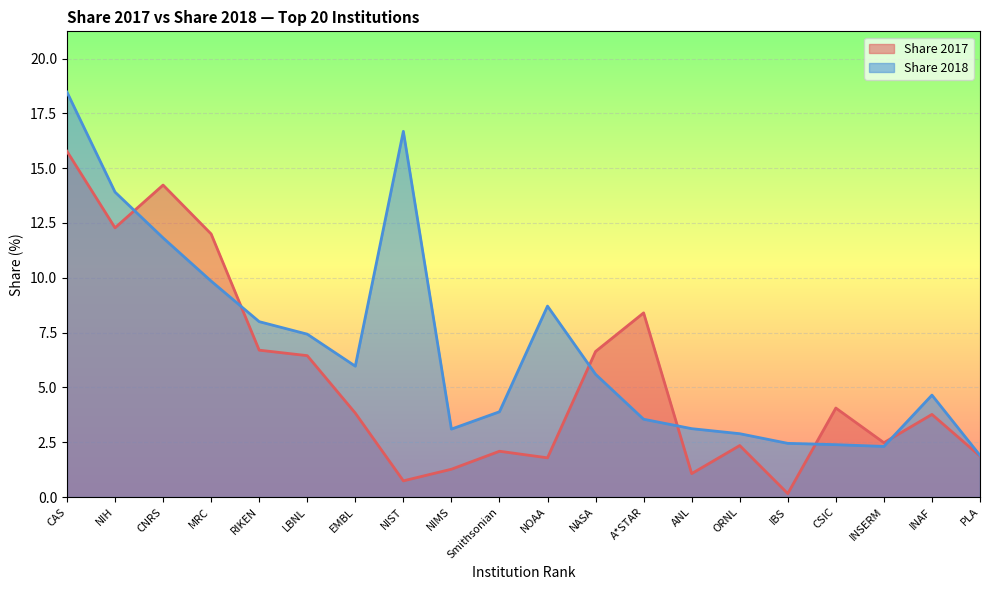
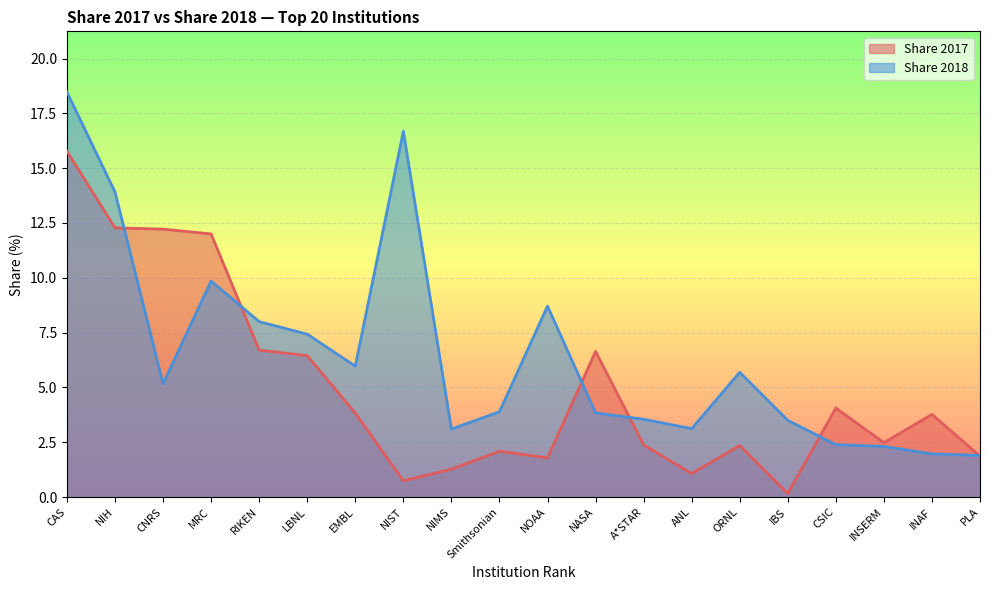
Share 2017, CNRS: 14.2 -> 12.2
Share 2018, CNRS: 11.8 -> 5.2
Share 2018, NASA: 5.6 -> 3.8
Share 2017, A*STAR: 8.4 -> 2.4
Share 2018, ORNL: 2.9 -> 5.7
Share 2018, IBS: 2.5 -> 3.5
Share 2018, INAF: 4.7 -> 2.0
